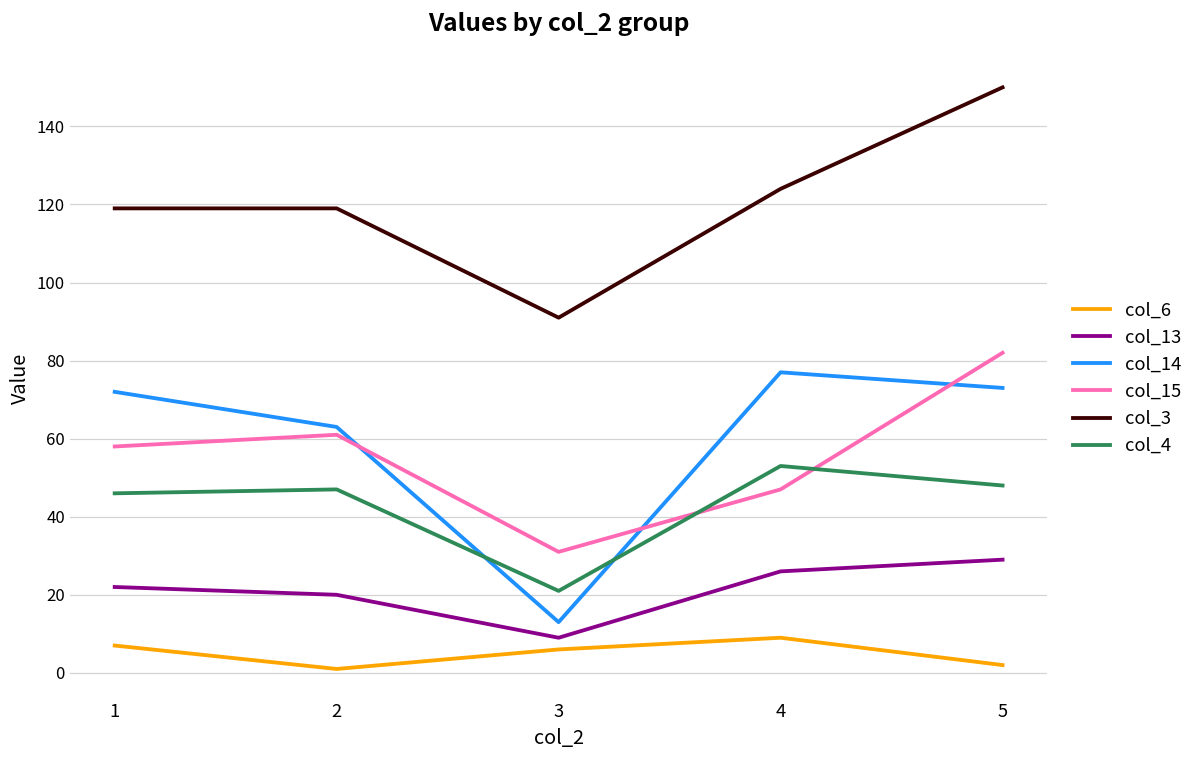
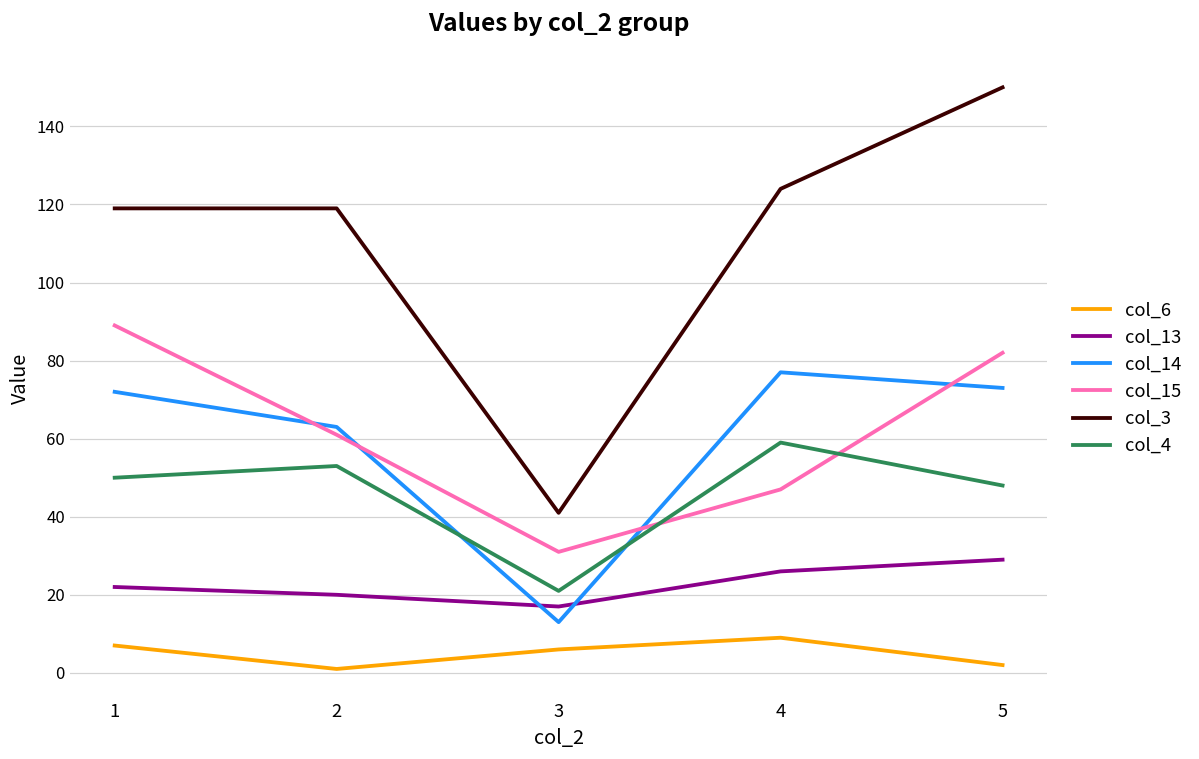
col_15, 1: 58 -> 89
col_4, 1: 46 -> 50
col_4, 2: 47 -> 53
col_13, 3: 9 -> 17
col_3, 3: 91 -> 41
col_4, 4: 53 -> 59
